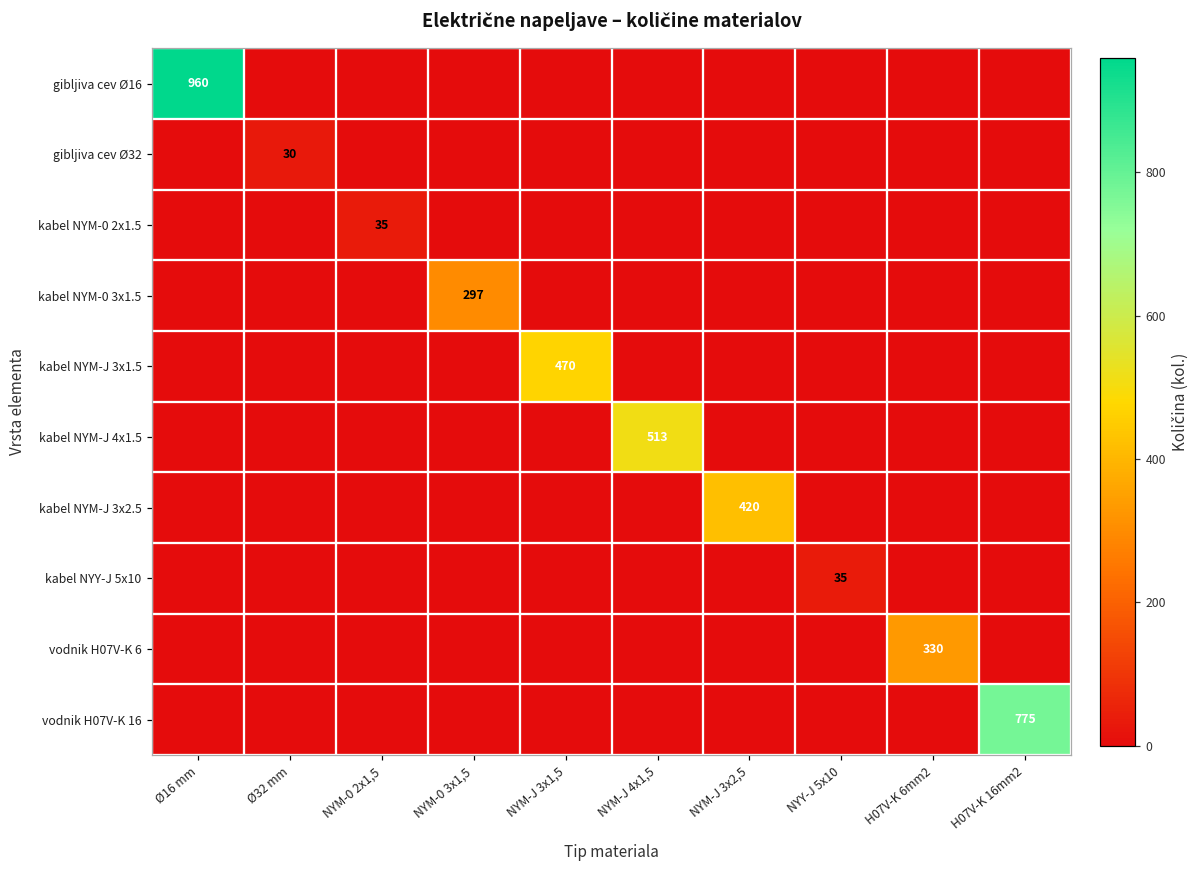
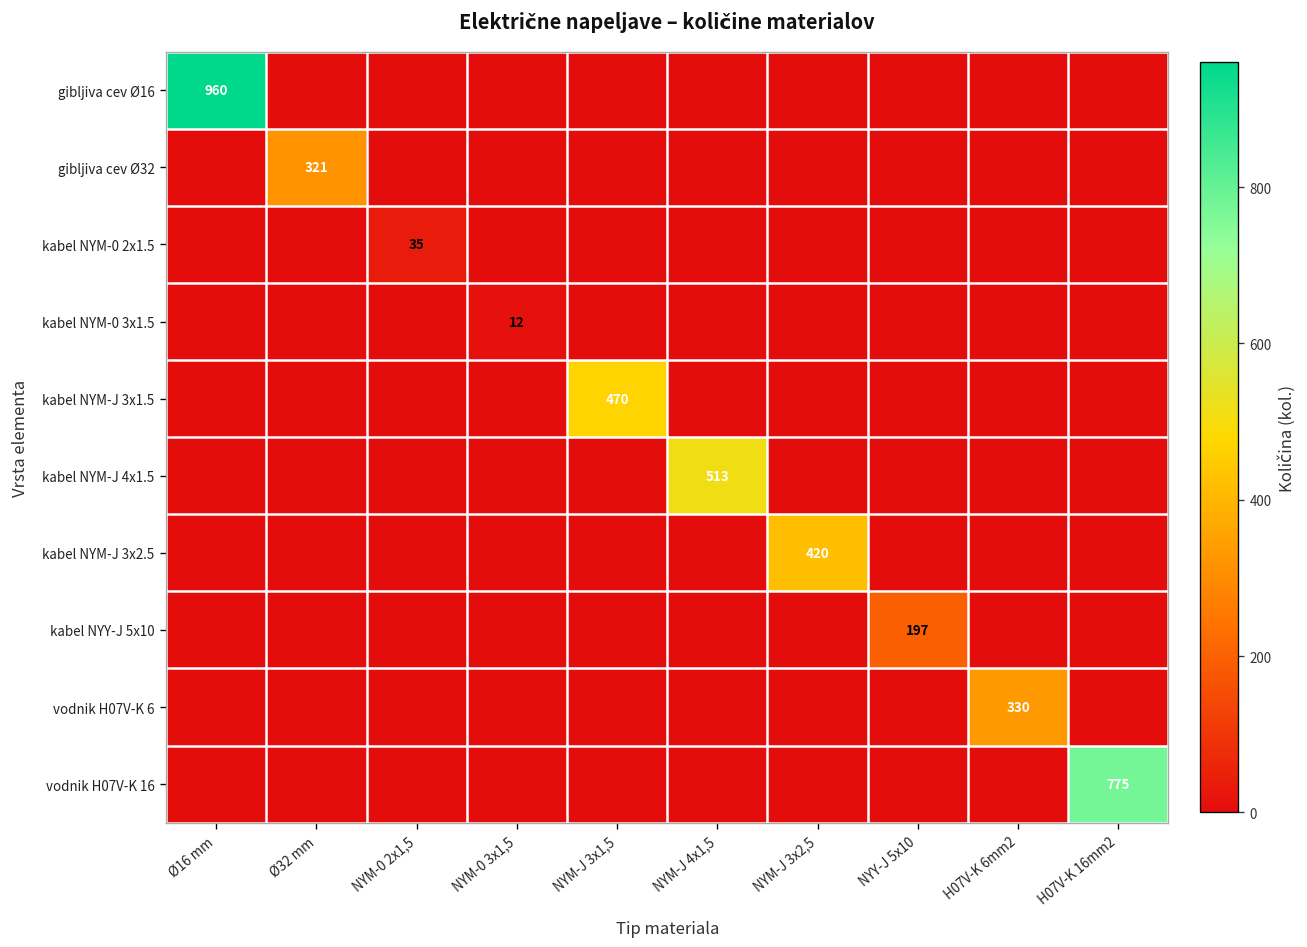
gibljiva cev Ø32, Ø32 mm: 30 -> 321
kabel NYM-0 3x1.5, NYM-0 3x1,5: 297 -> 12
kabel NYY-J 5x10, NYY-J 5x10: 35 -> 197
